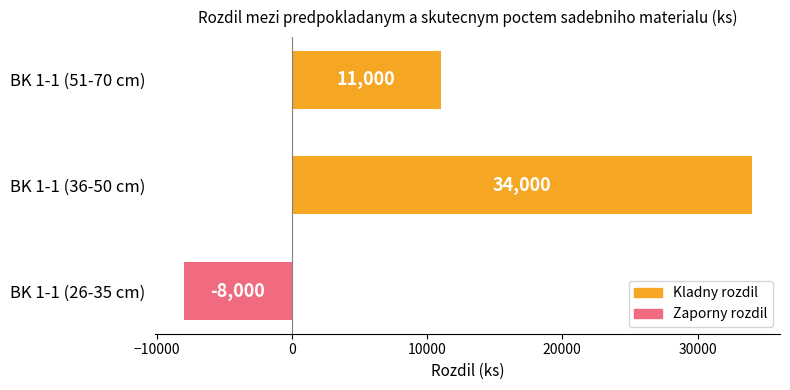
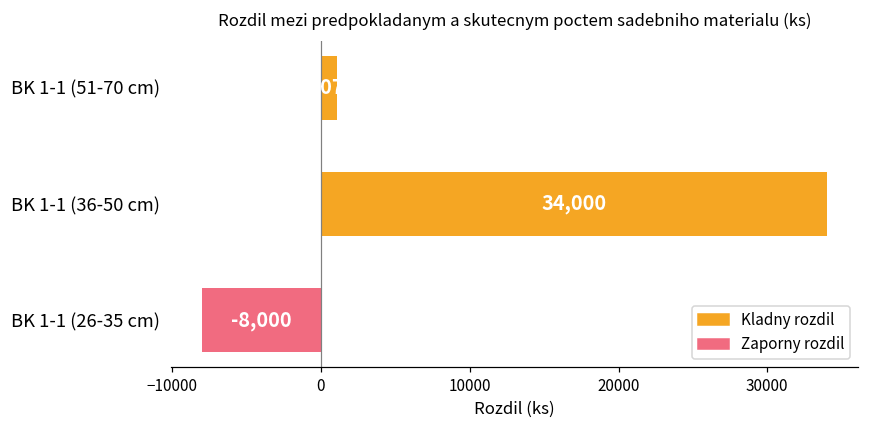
BK 1-1 (51-70 cm): 11000 -> 1100
